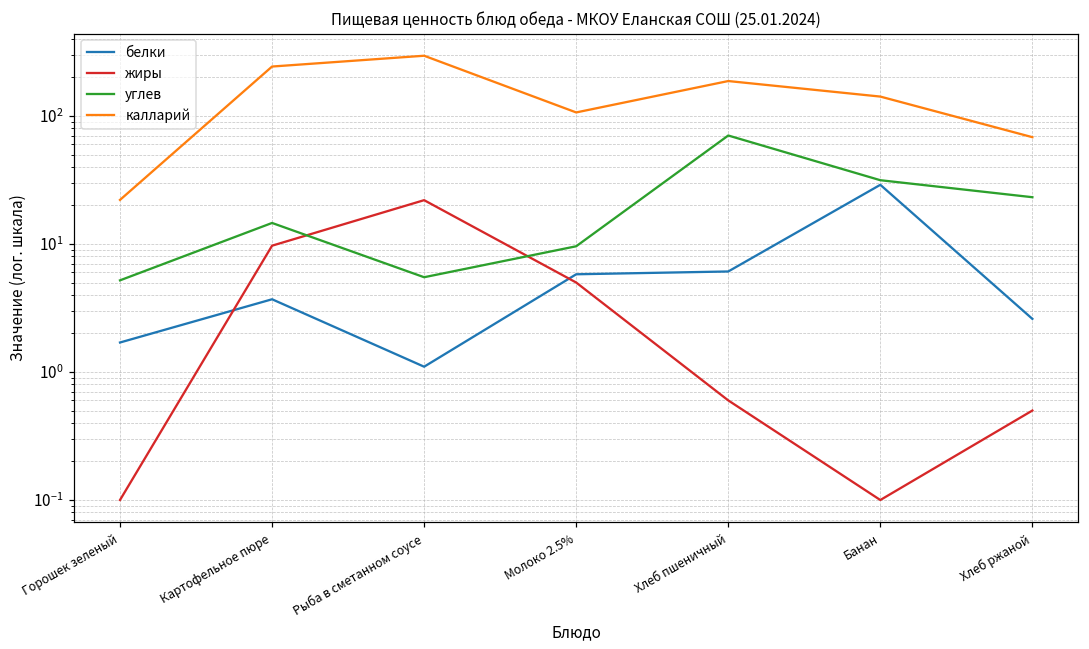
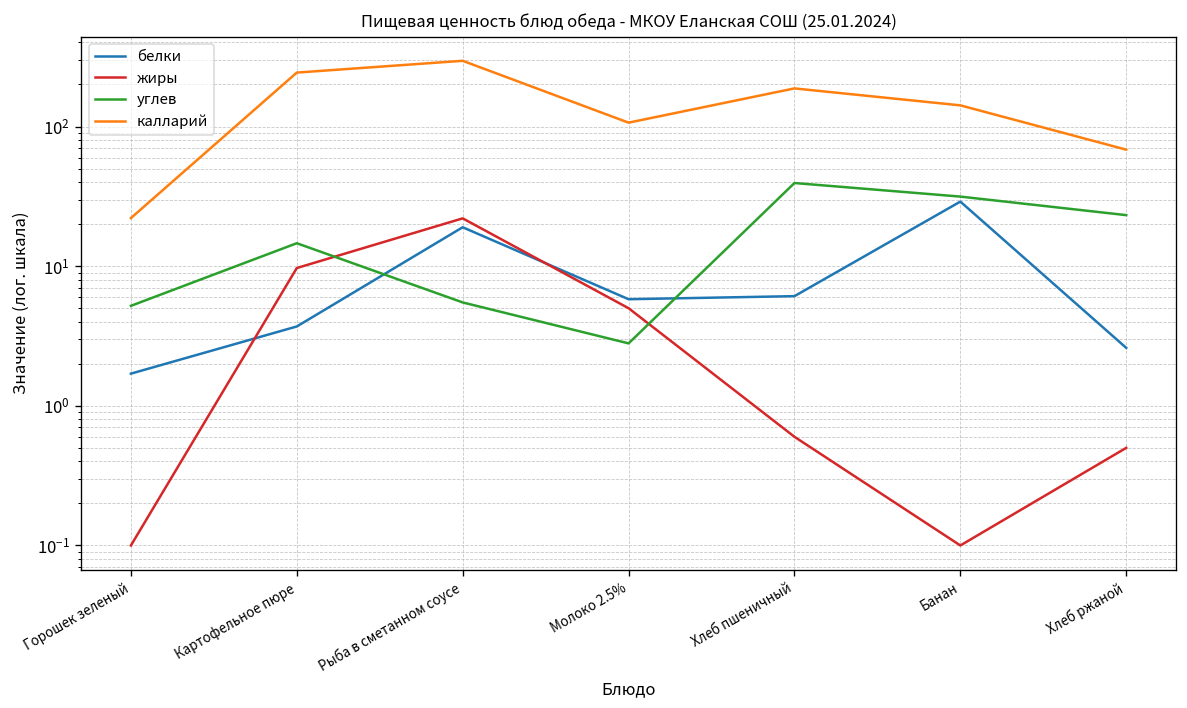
белки, Рыба в сметанном соусе: 1.1 -> 19
углев, Молоко 2.5%: 10 -> 2.8
углев, Хлеб пшеничный: 70 -> 39
